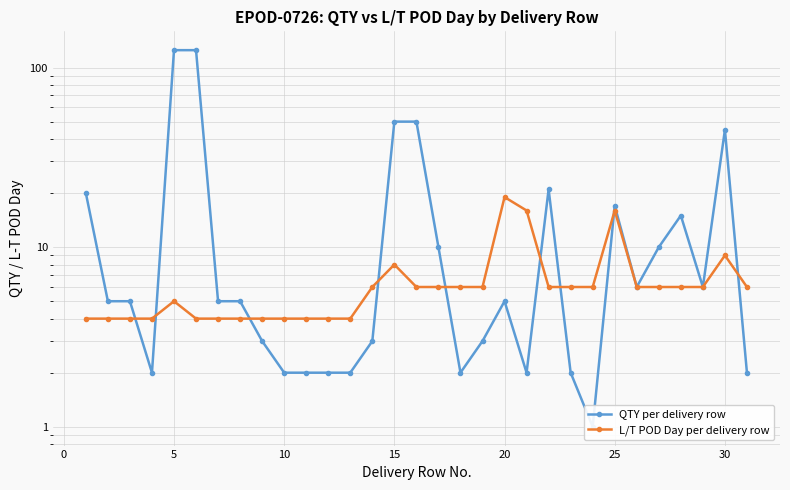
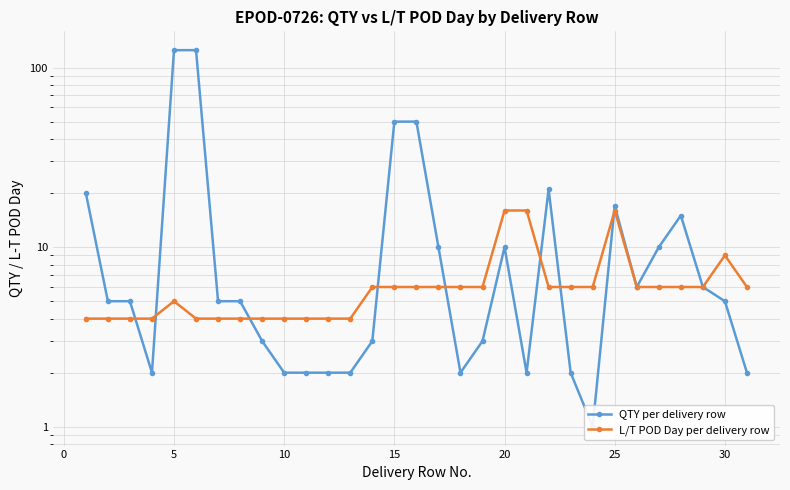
L/T POD Day per delivery row, 15: 8 -> 6
QTY per delivery row, 20: 5 -> 10
L/T POD Day per delivery row, 20: 19 -> 16
QTY per delivery row, 30: 45 -> 5
